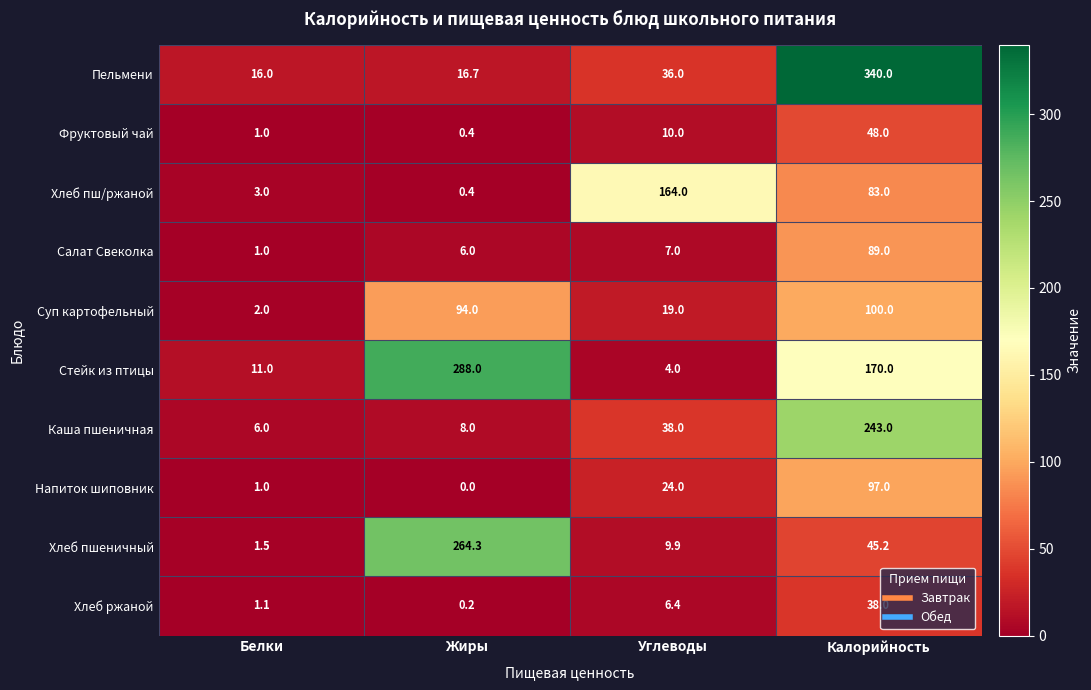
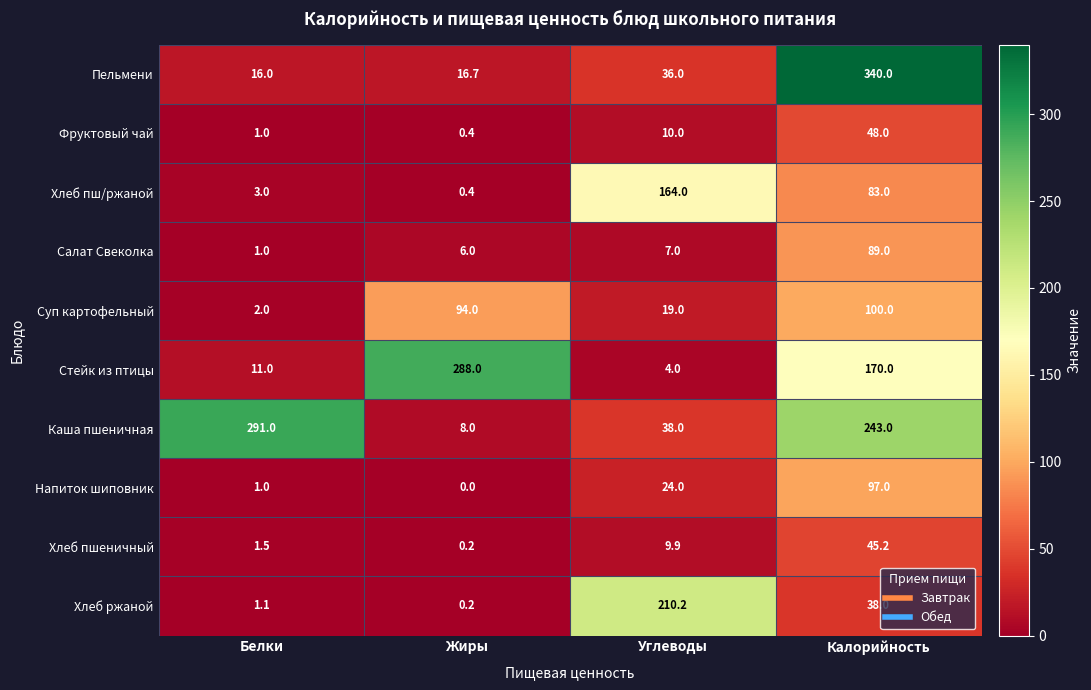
Каша пшеничная, Белки: 6.0 -> 291.0
Хлеб пшеничный, Жиры: 264.3 -> 0.2
Хлеб ржаной, Углеводы: 6.4 -> 210.2
